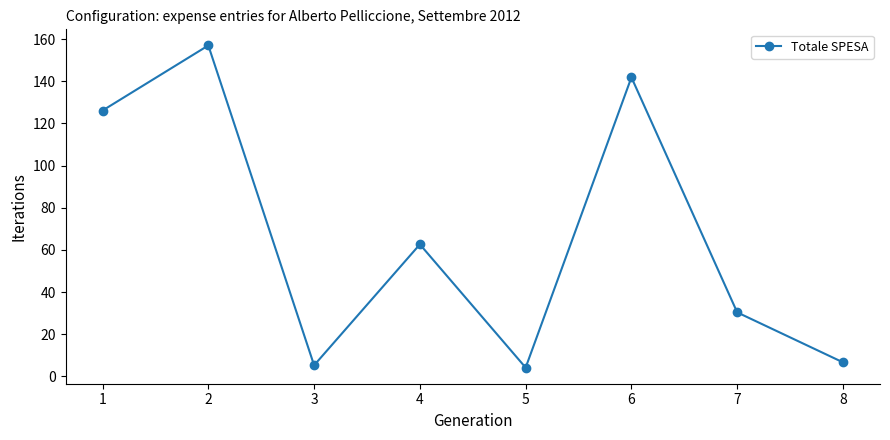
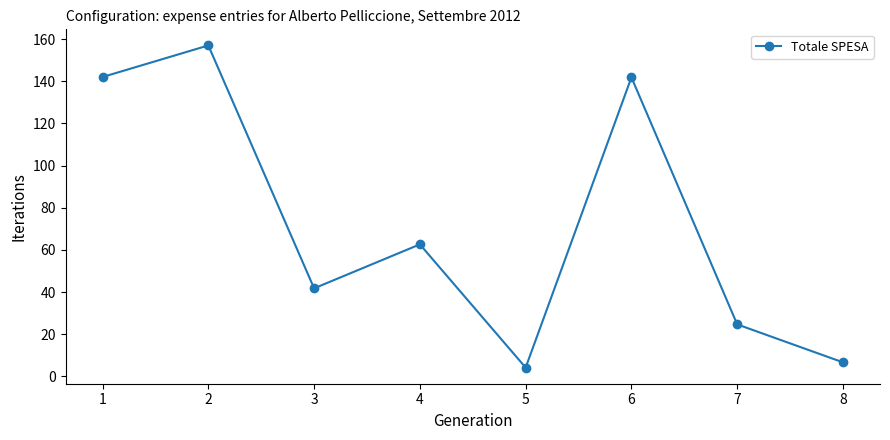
1: 126 -> 142
3: 5 -> 42
7: 30 -> 25
